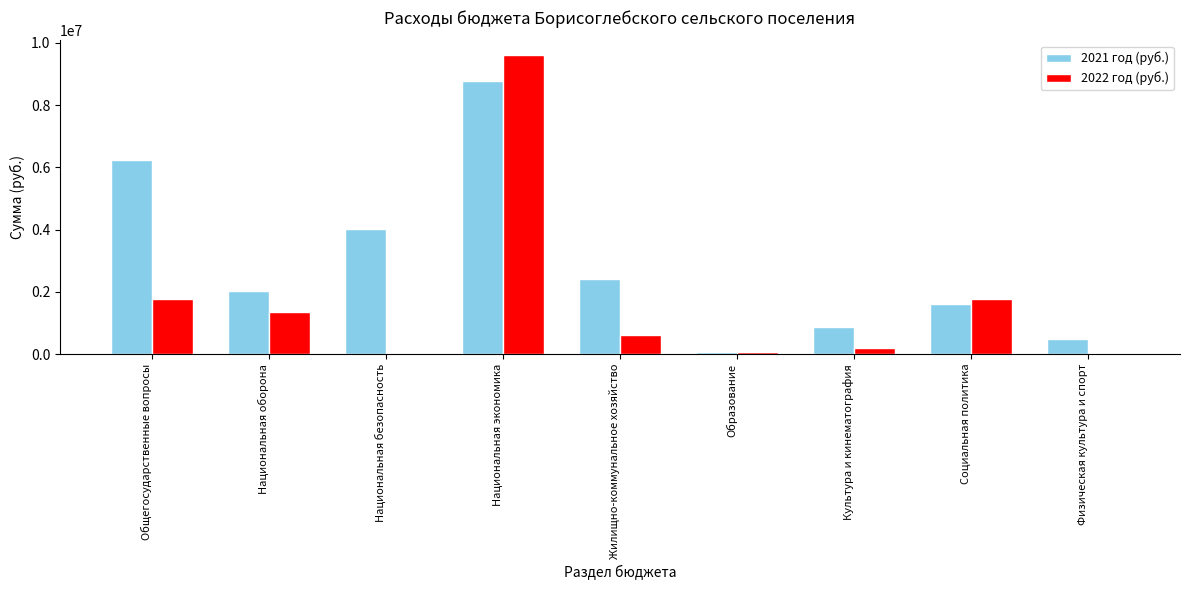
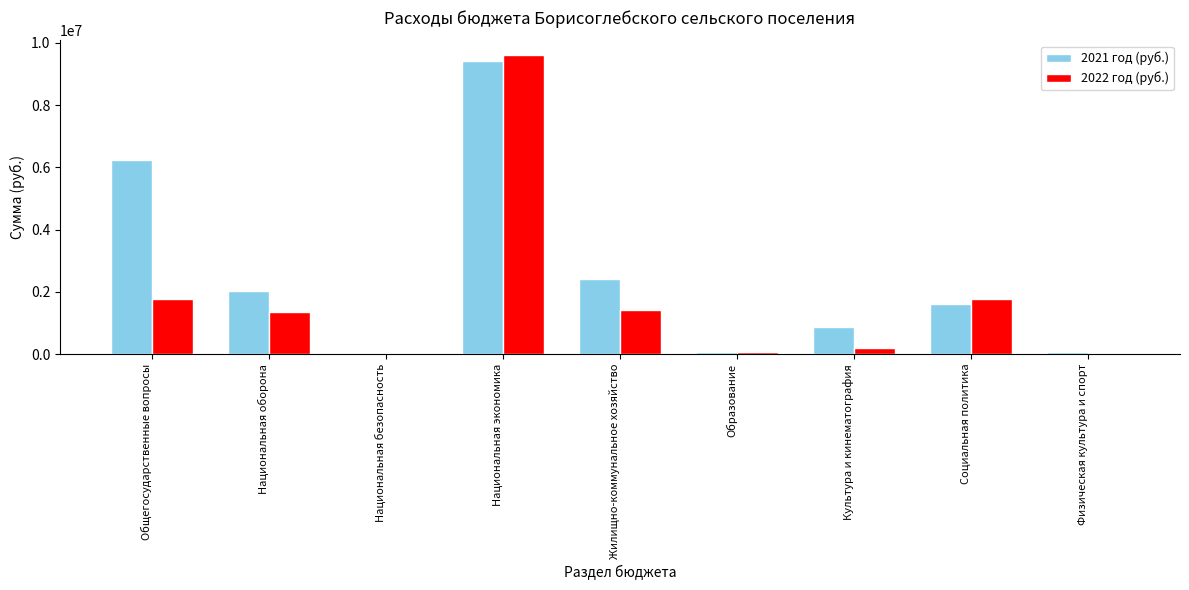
2021 год (руб.), Национальная безопасность: 4000000 -> 100000
2021 год (руб.), Национальная экономика: 8800000 -> 9400000
2022 год (руб.), Жилищно-коммунальное хозяйство: 600000 -> 1400000
2021 год (руб.), Физическая культура и спорт: 500000 -> 100000
